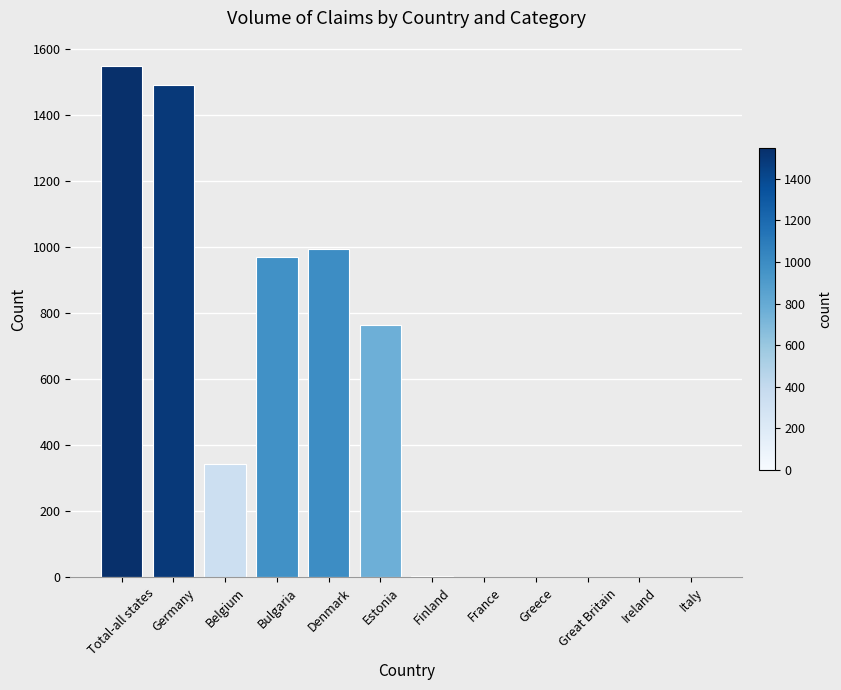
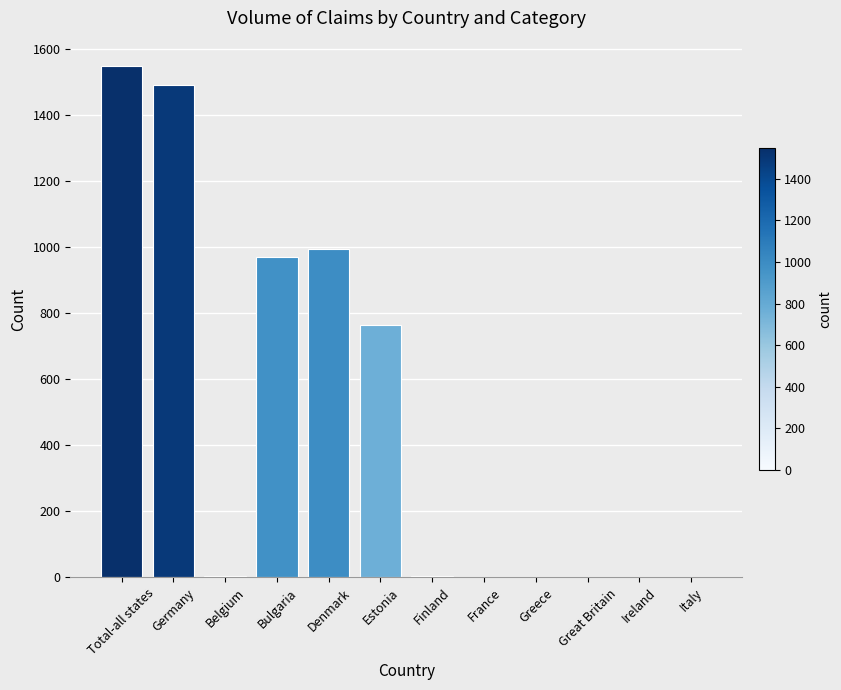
Belgium: 340 -> 10
